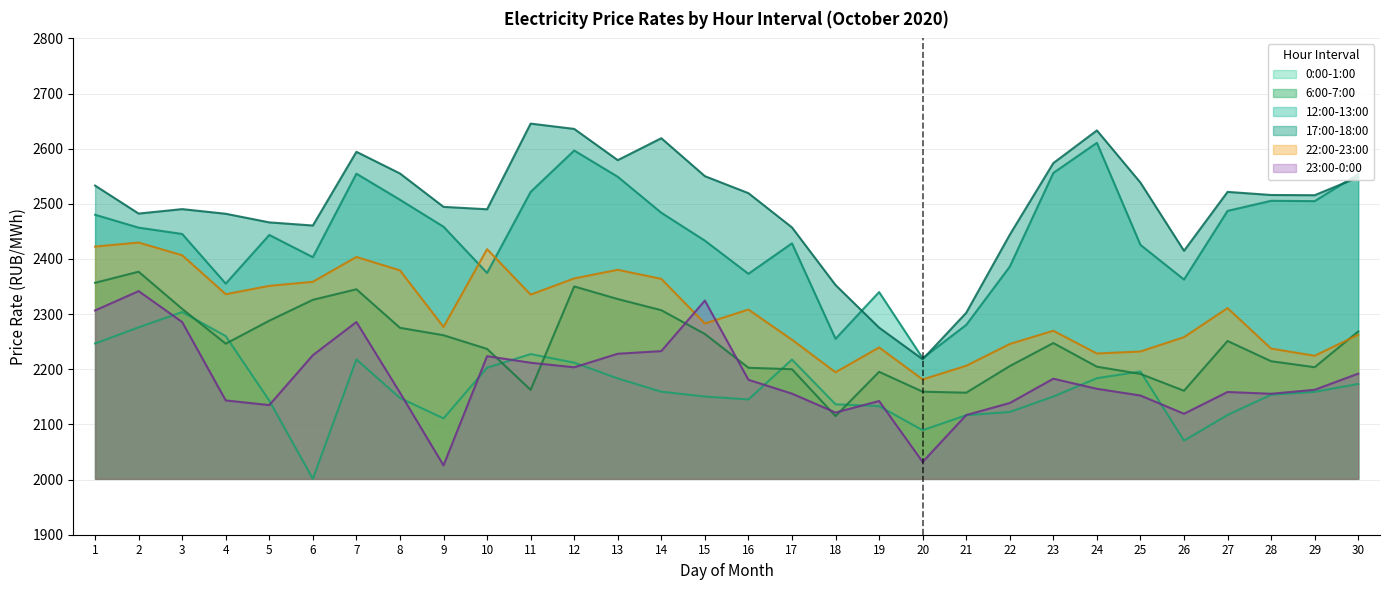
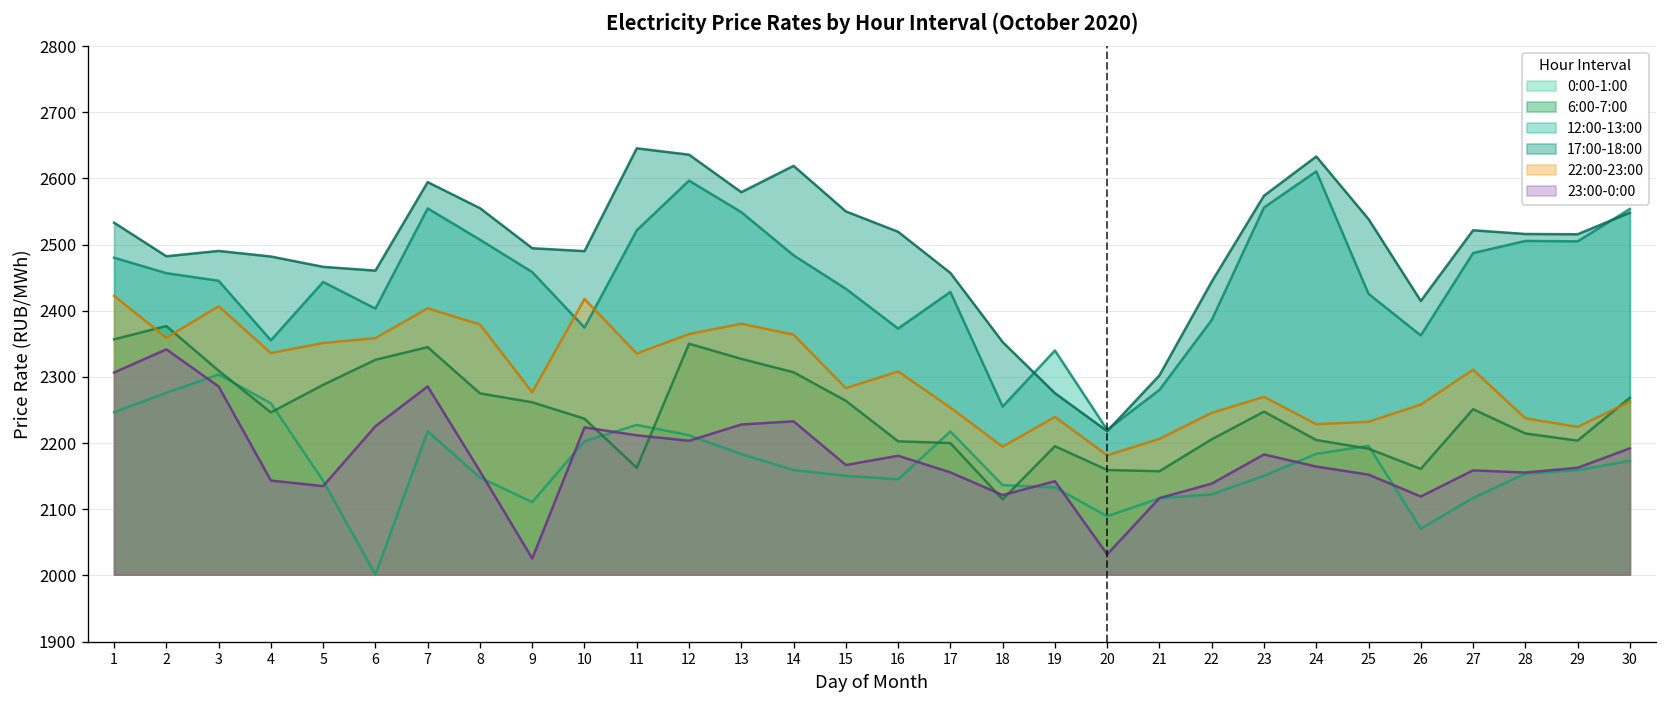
22:00-23:00, 2: 2430 -> 2360
23:00-0:00, 15: 2320 -> 2170
